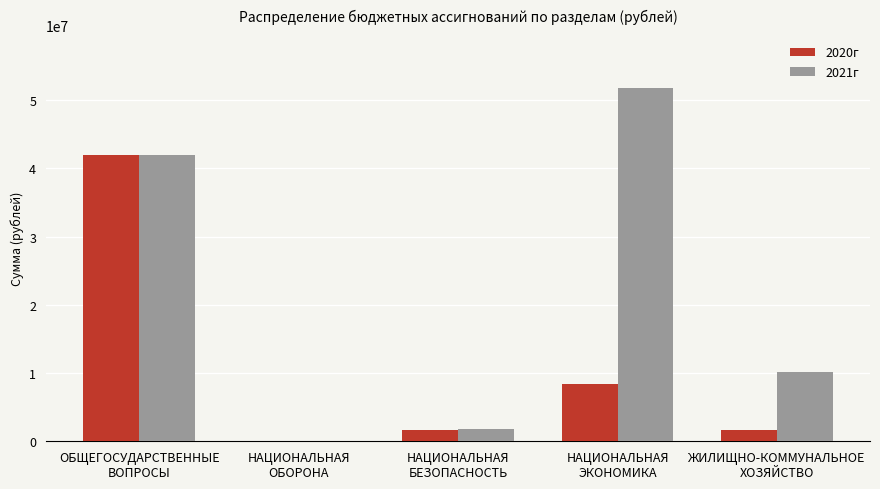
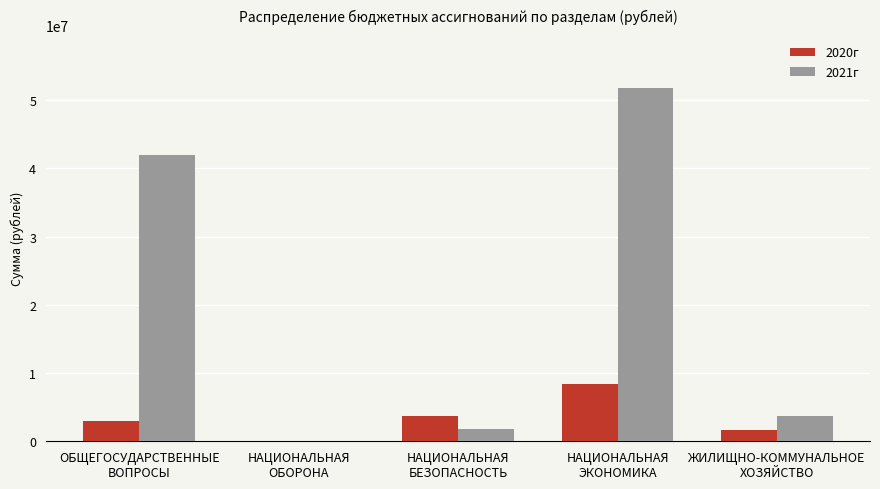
2020г, ОБЩЕГОСУДАРСТВЕННЫЕ ВОПРОСЫ: 42000000 -> 3000000
2020г, НАЦИОНАЛЬНАЯ БЕЗОПАСНОСТЬ: 2000000 -> 4000000
2021г, ЖИЛИЩНО-КОММУНАЛЬНОЕ ХОЗЯЙСТВО: 10000000 -> 4000000
